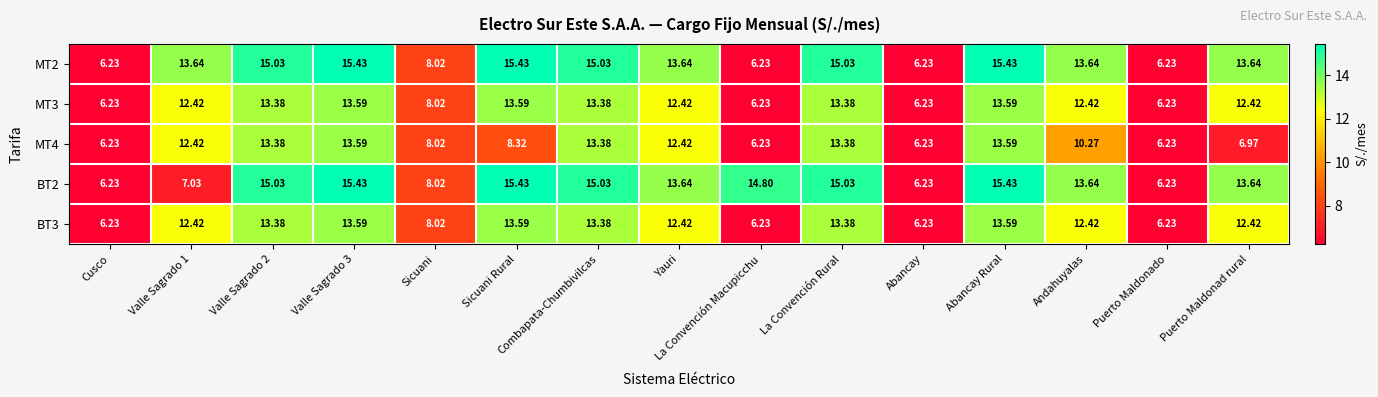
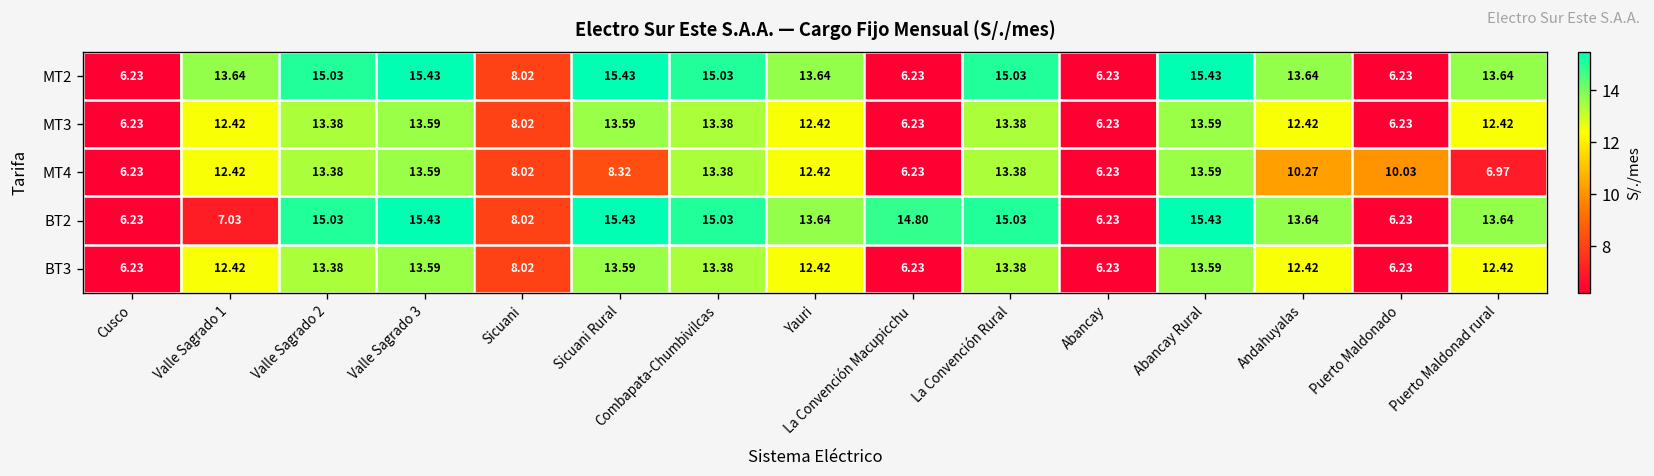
MT4, Puerto Maldonado: 6.23 -> 10.03
